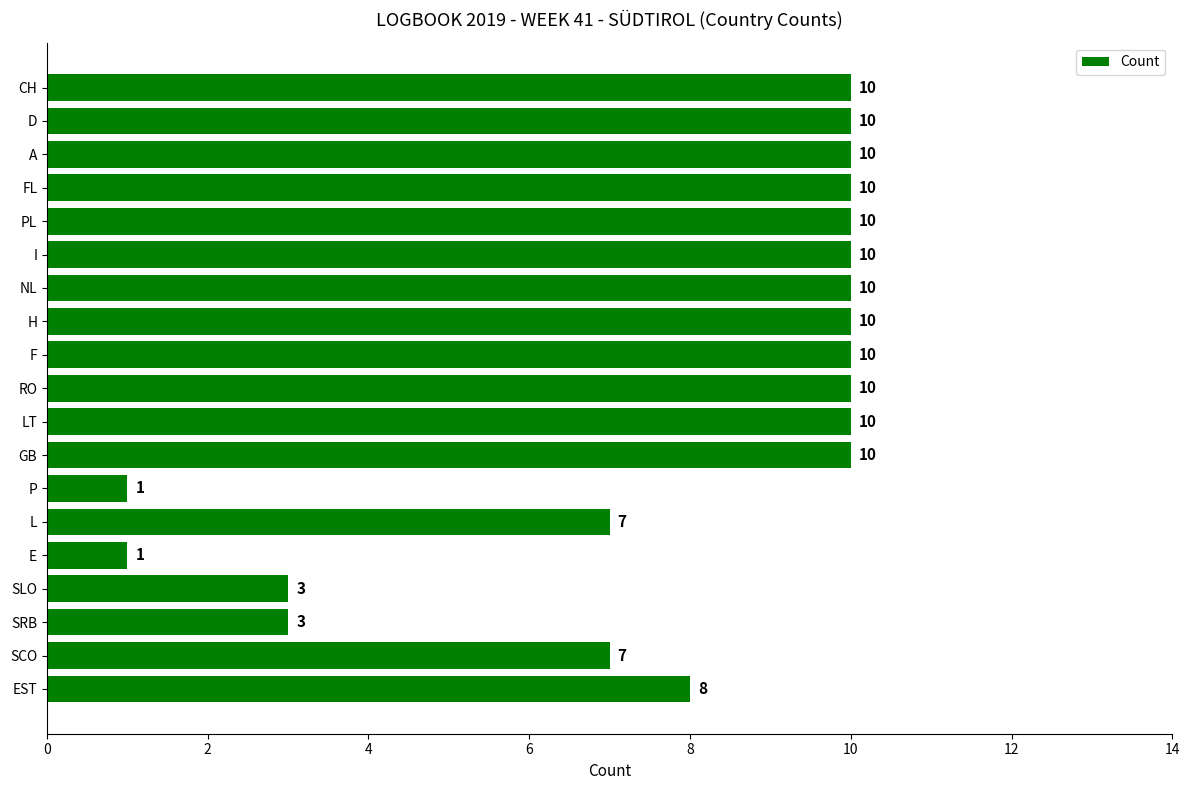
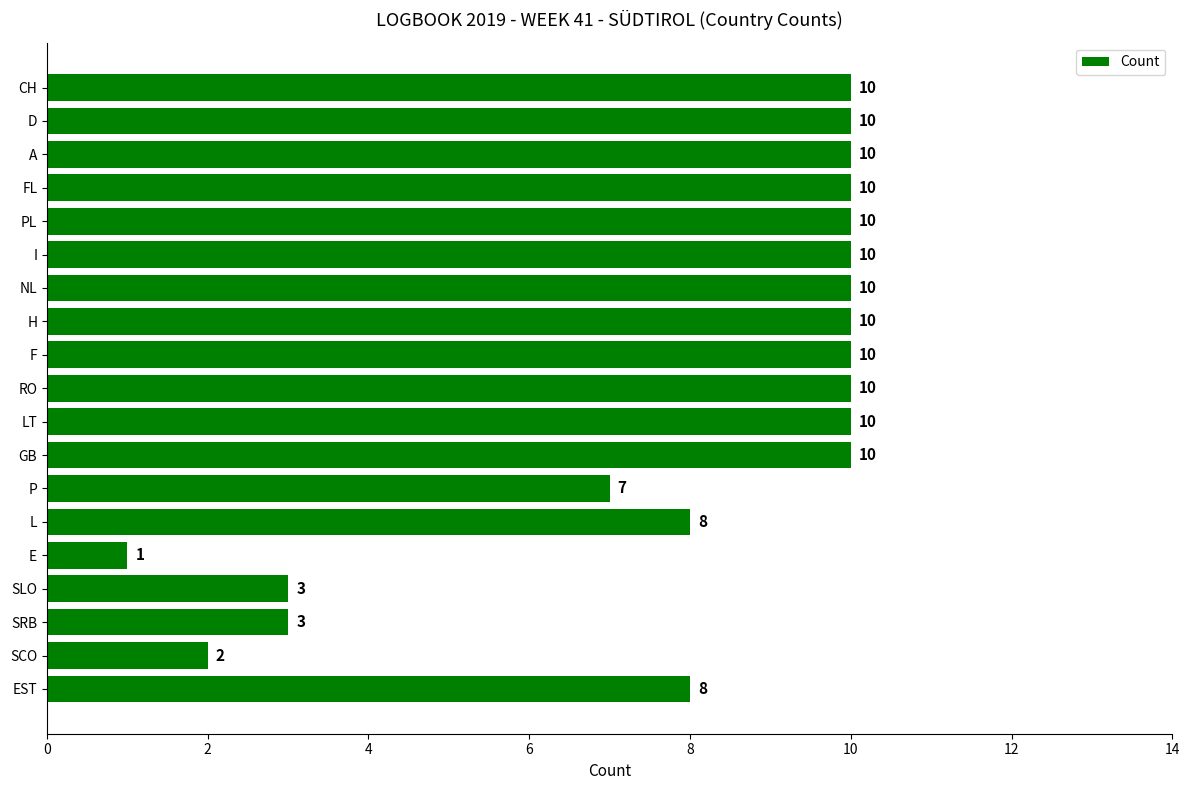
P: 1 -> 7
L: 7 -> 8
SCO: 7 -> 2
